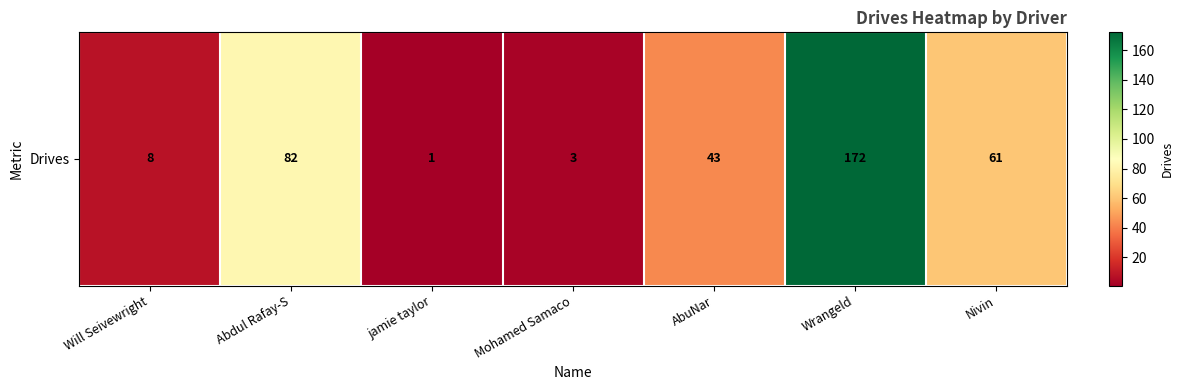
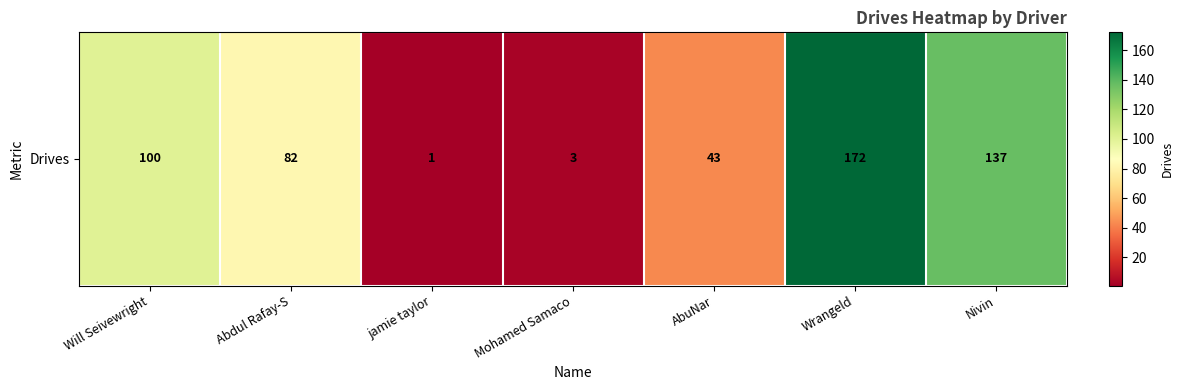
Drives, Will Seivewright: 8 -> 100
Drives, Nivin: 61 -> 137
